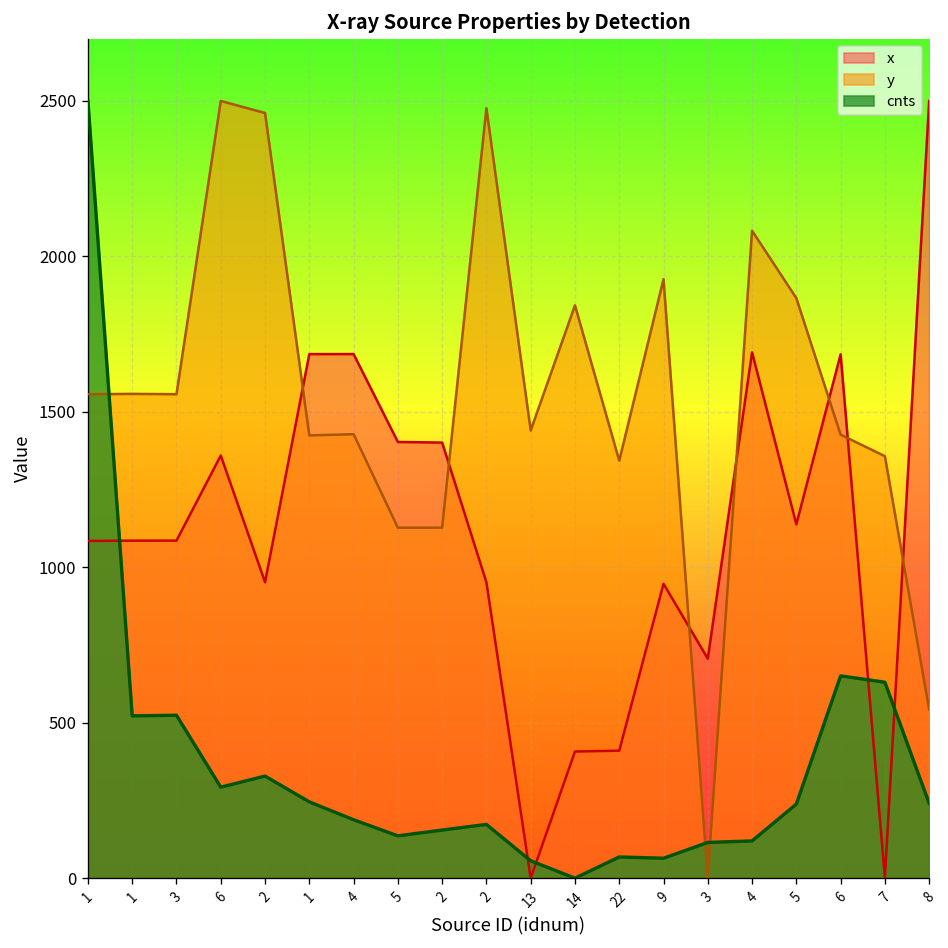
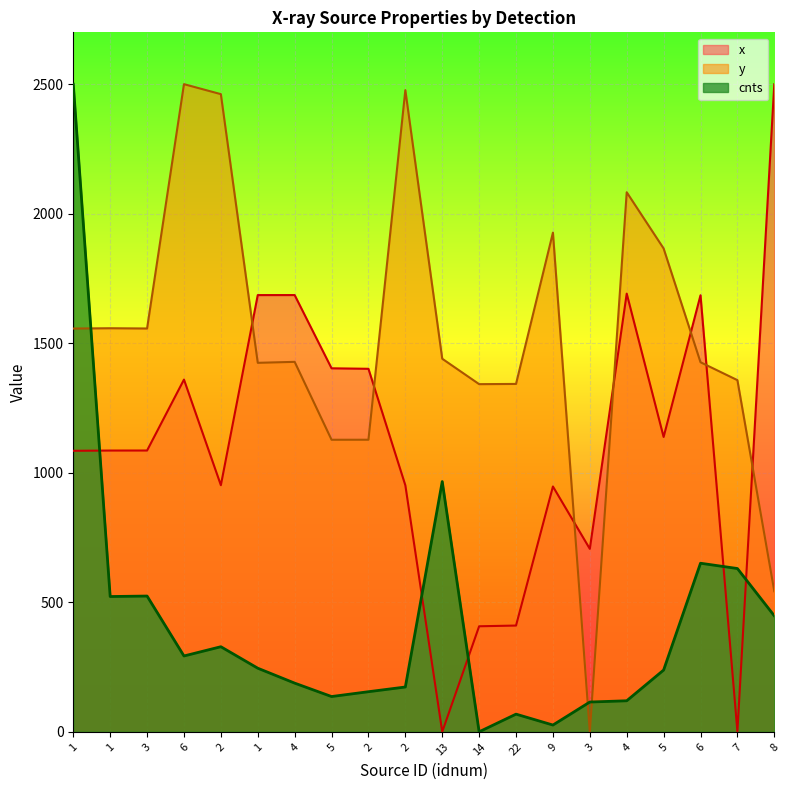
cnts, 13: 60 -> 970
y, 14: 1840 -> 1340
cnts, 9: 60 -> 30
cnts, 8: 240 -> 450
